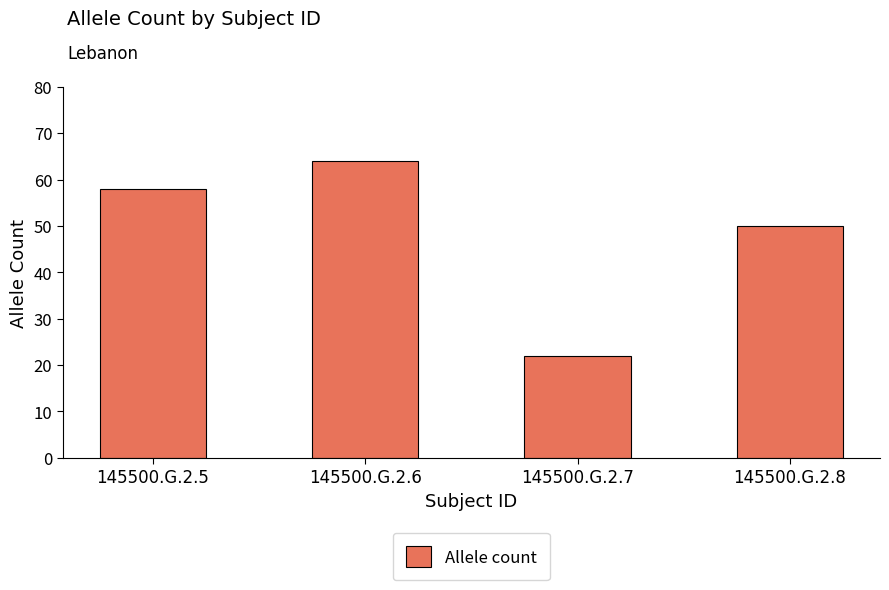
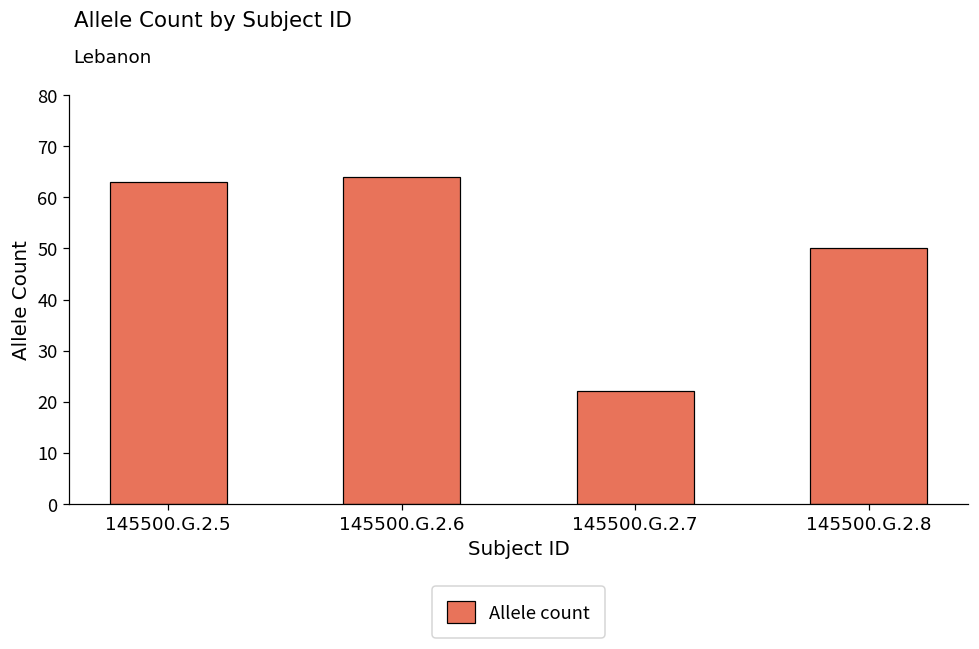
145500.G.2.5: 58 -> 63
